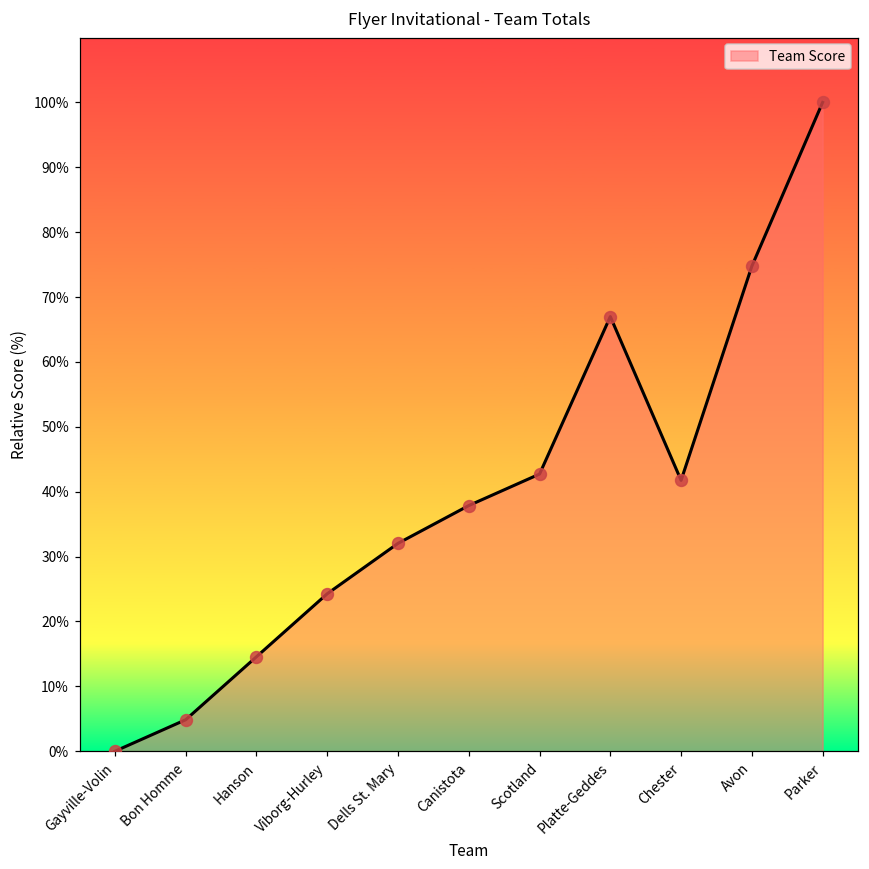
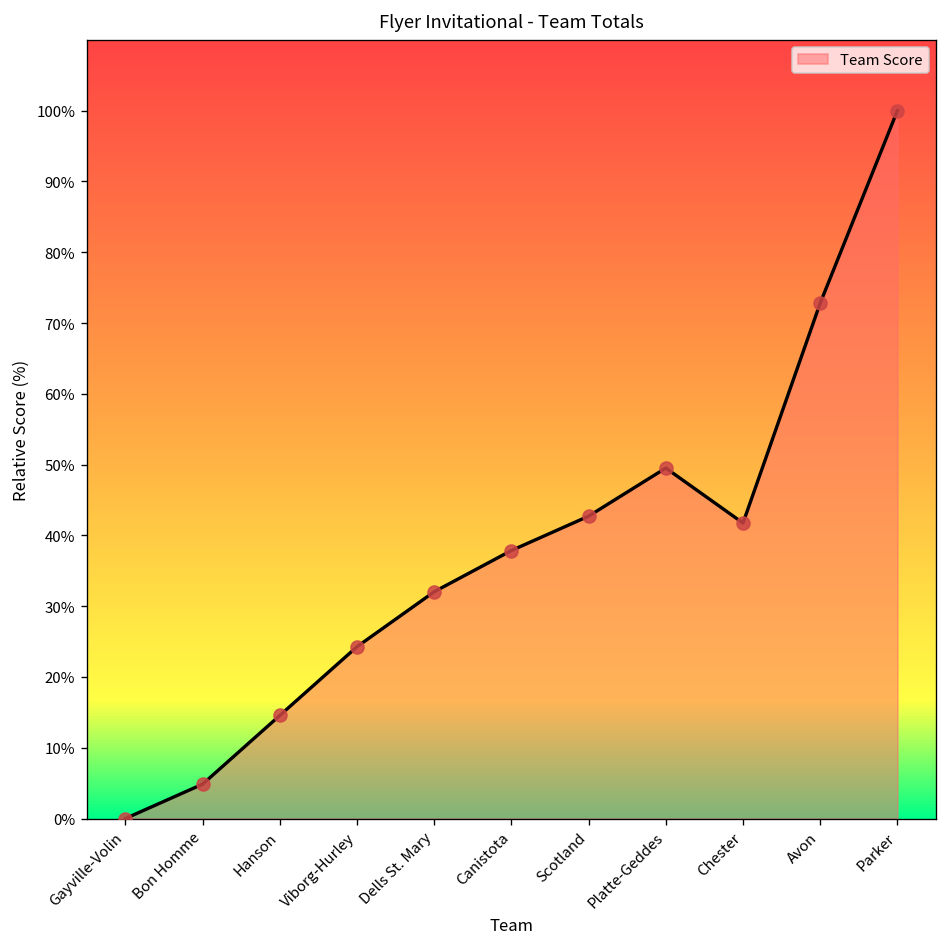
Platte-Geddes: 67% -> 50%
Avon: 75% -> 73%
